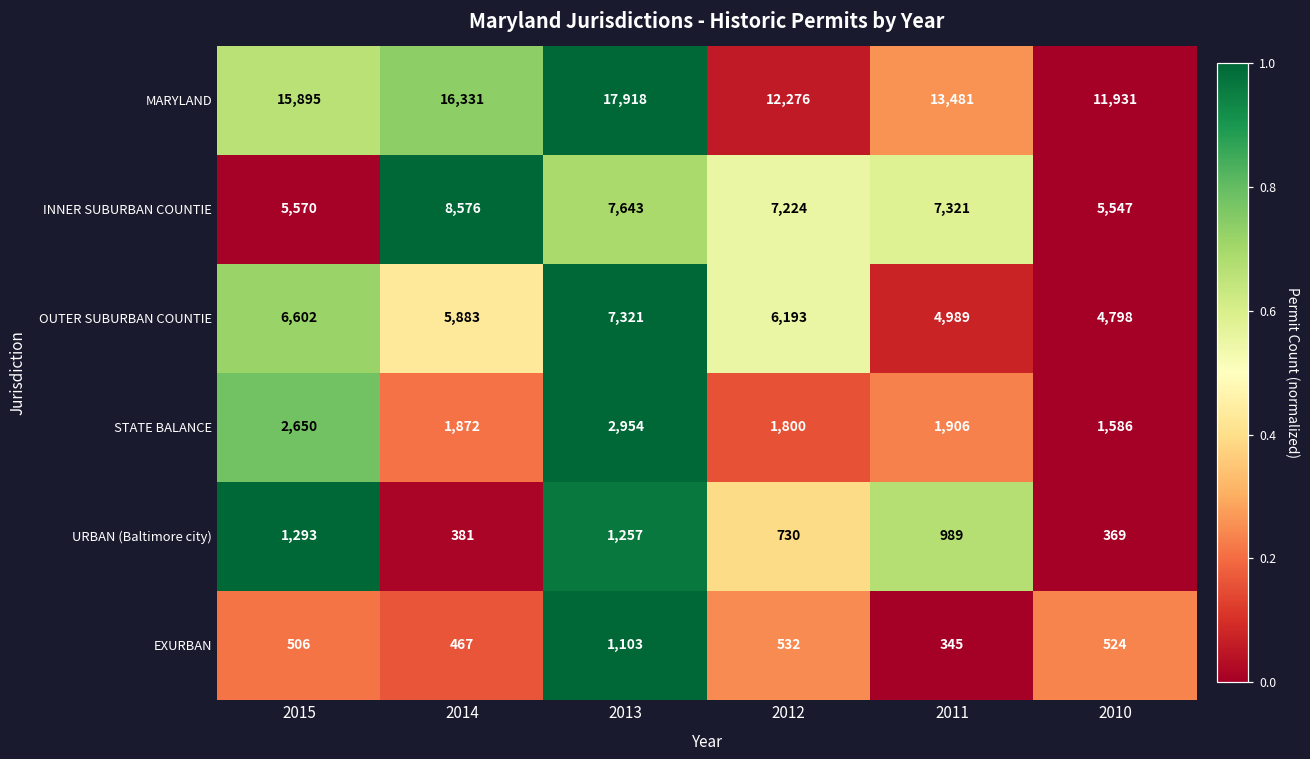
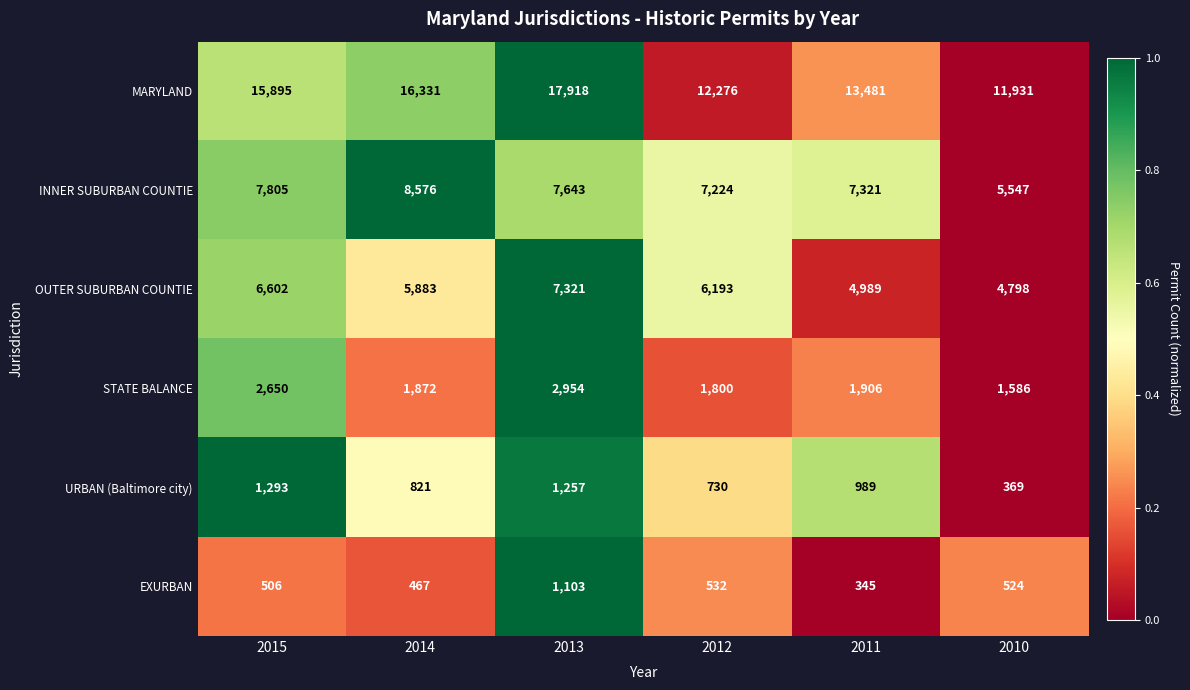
INNER SUBURBAN COUNTIE, 2015: 5,570 -> 7,805
URBAN (Baltimore city), 2014: 381 -> 821
